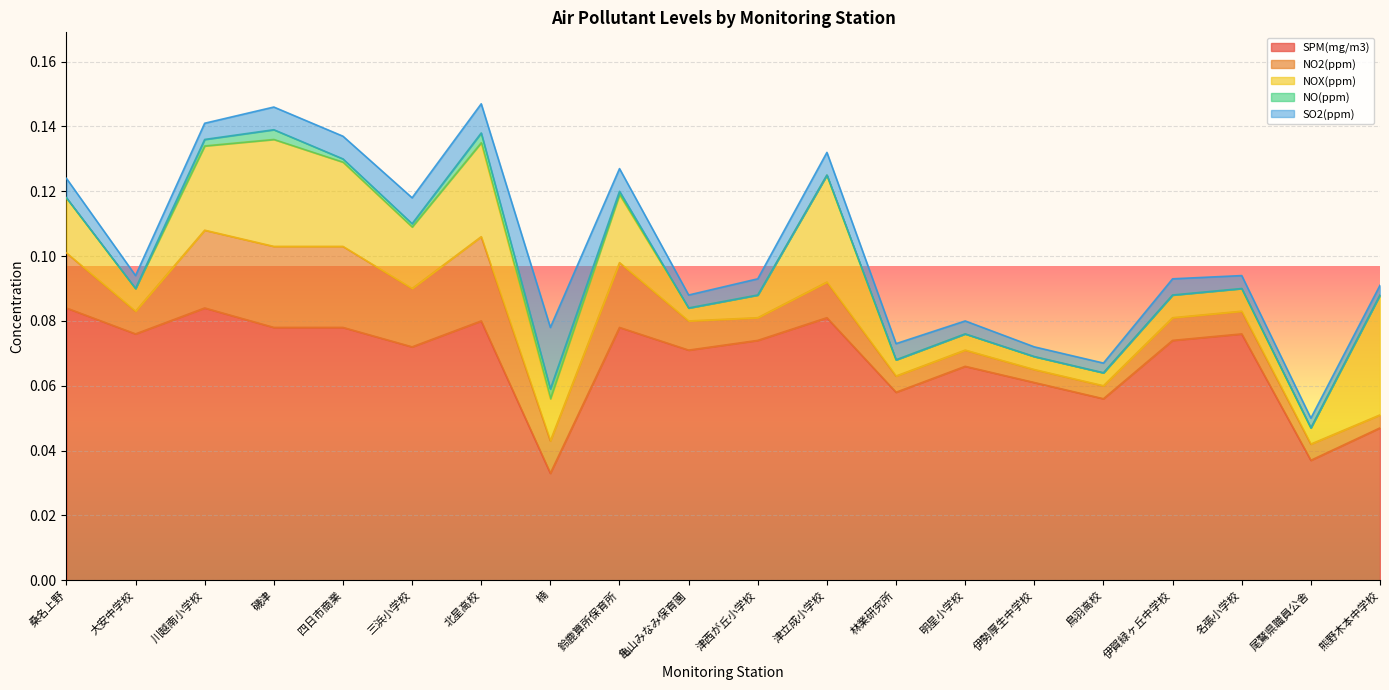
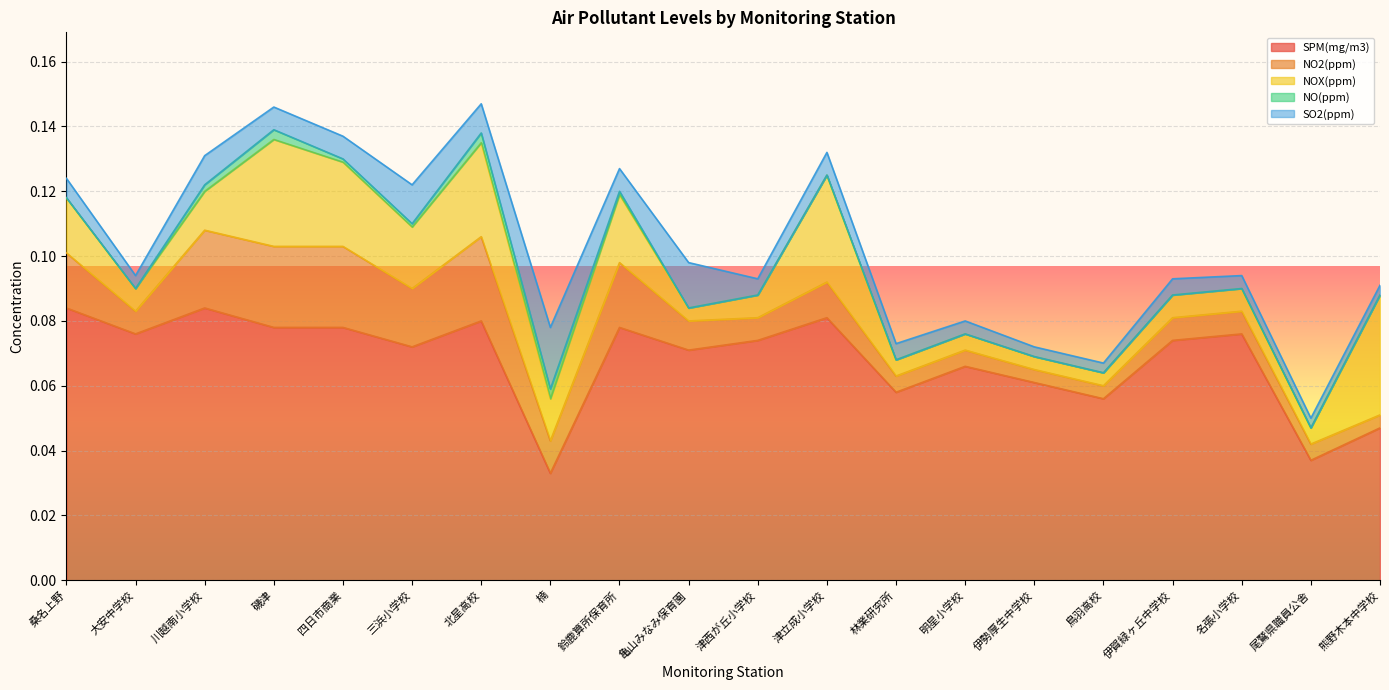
NOX(ppm), 川越南小学校: 0.026 -> 0.012
SO2(ppm), 川越南小学校: 0.005 -> 0.009
SO2(ppm), 三浜小学校: 0.008 -> 0.012
SO2(ppm), 亀山みなみ保育園: 0.004 -> 0.014
